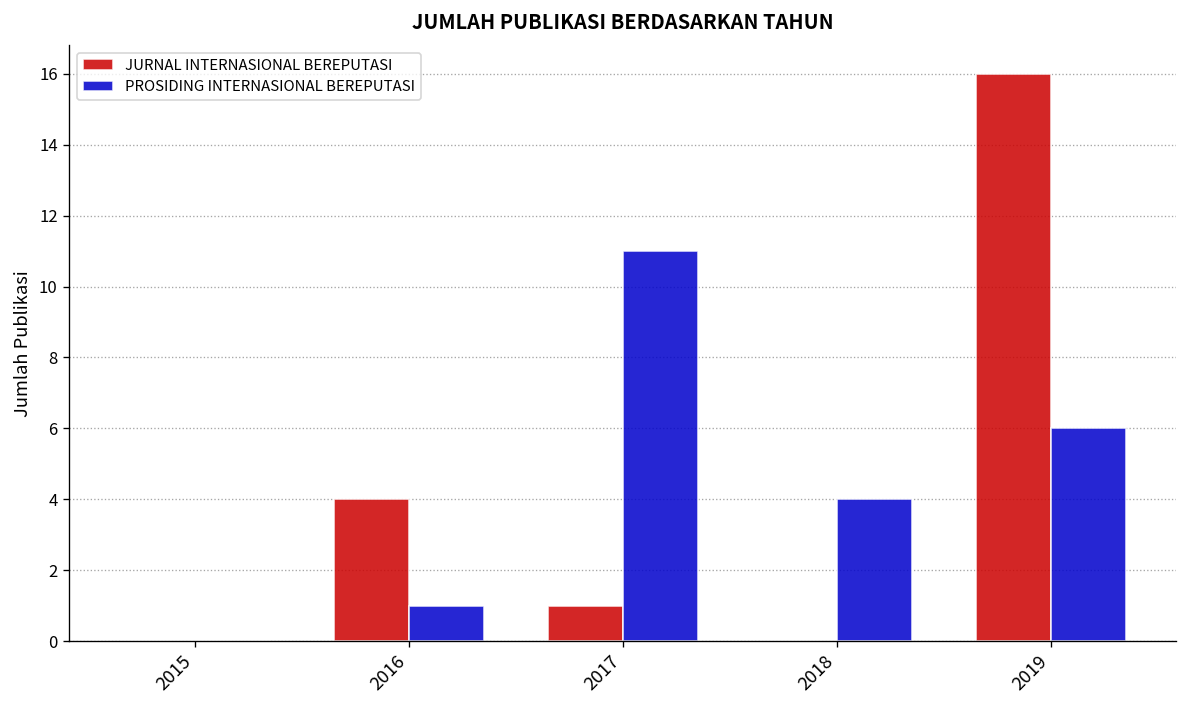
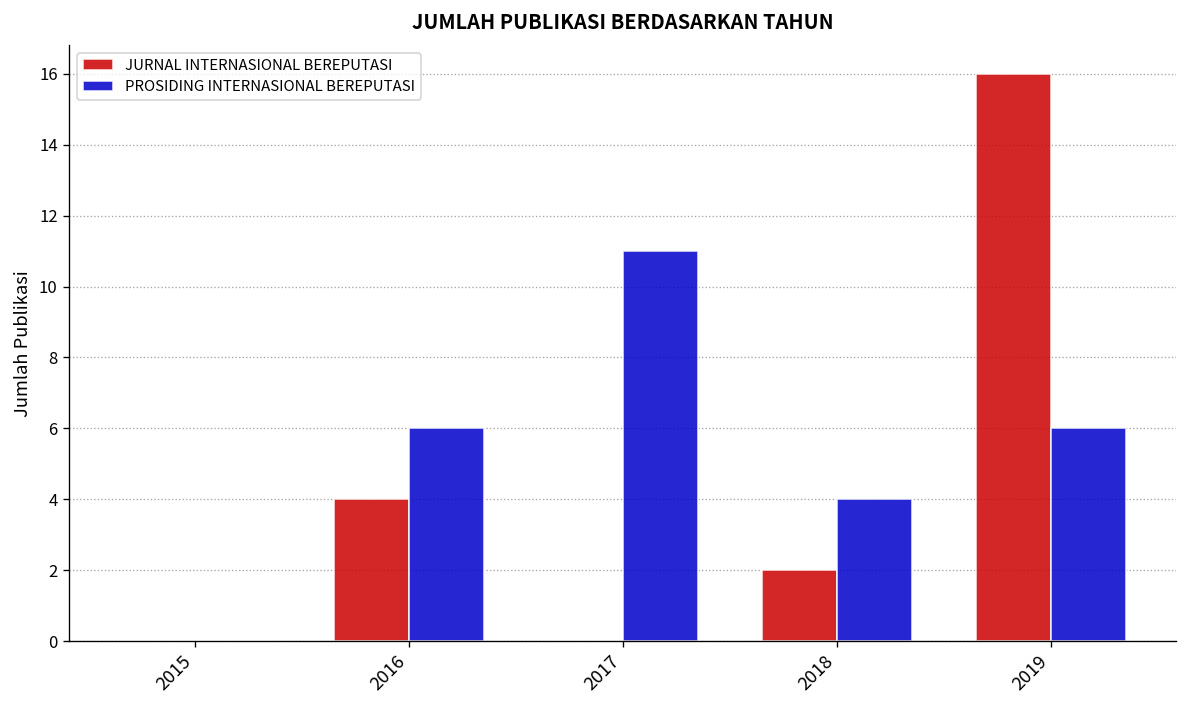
PROSIDING INTERNASIONAL BEREPUTASI, 2016: 1 -> 6
JURNAL INTERNASIONAL BEREPUTASI, 2017: 1 -> 0
JURNAL INTERNASIONAL BEREPUTASI, 2018: 0 -> 2
